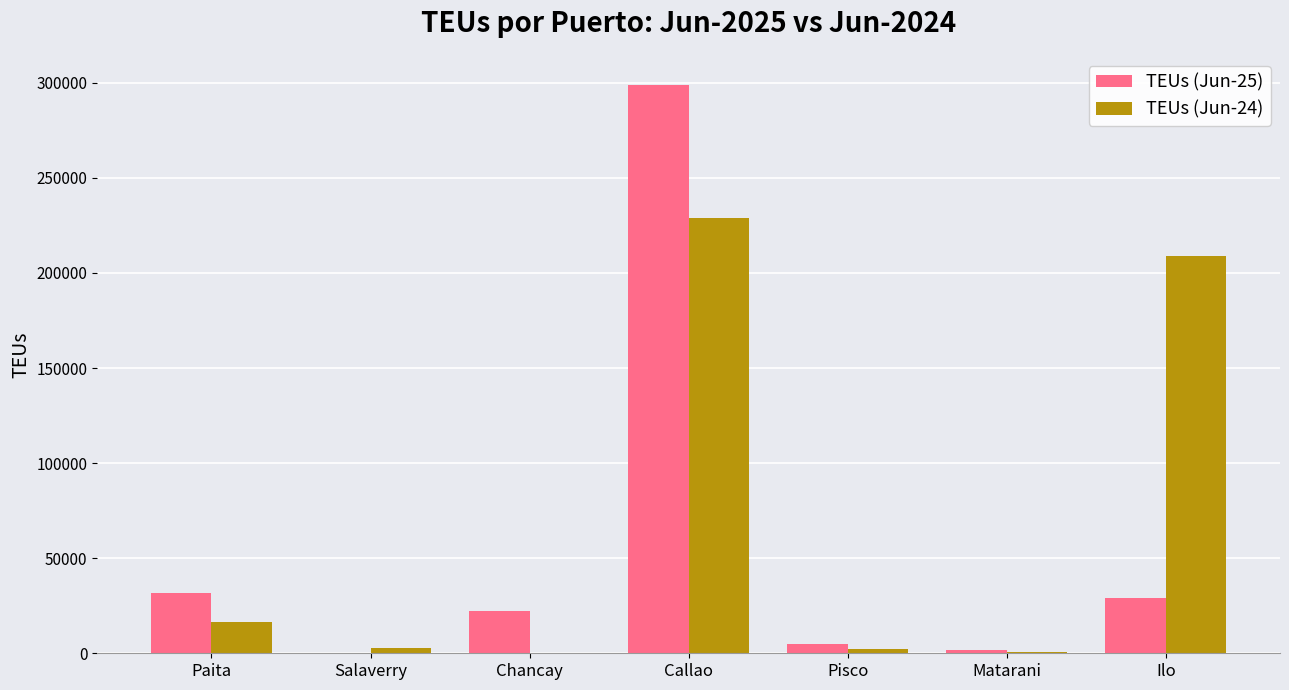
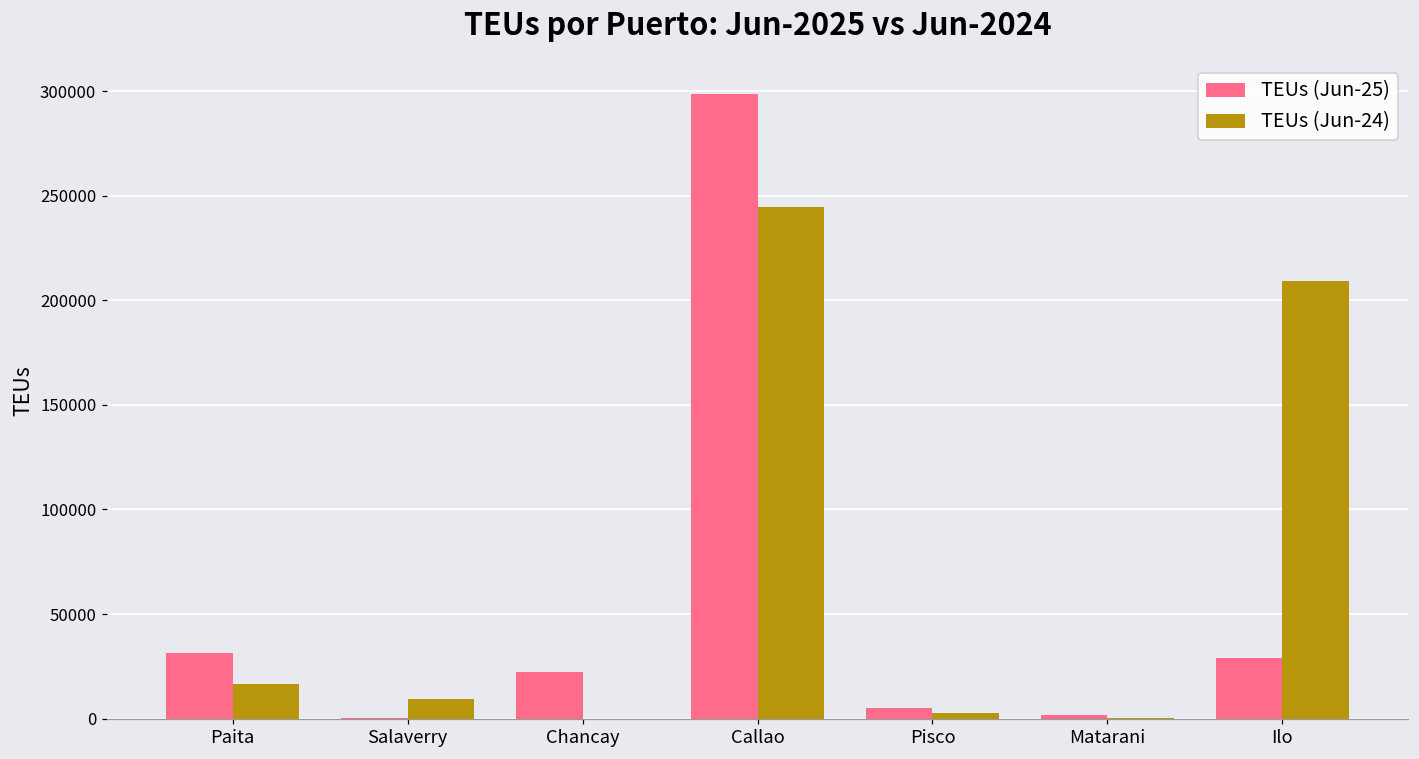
TEUs (Jun-24), Salaverry: 3000 -> 9000
TEUs (Jun-24), Callao: 229000 -> 245000
